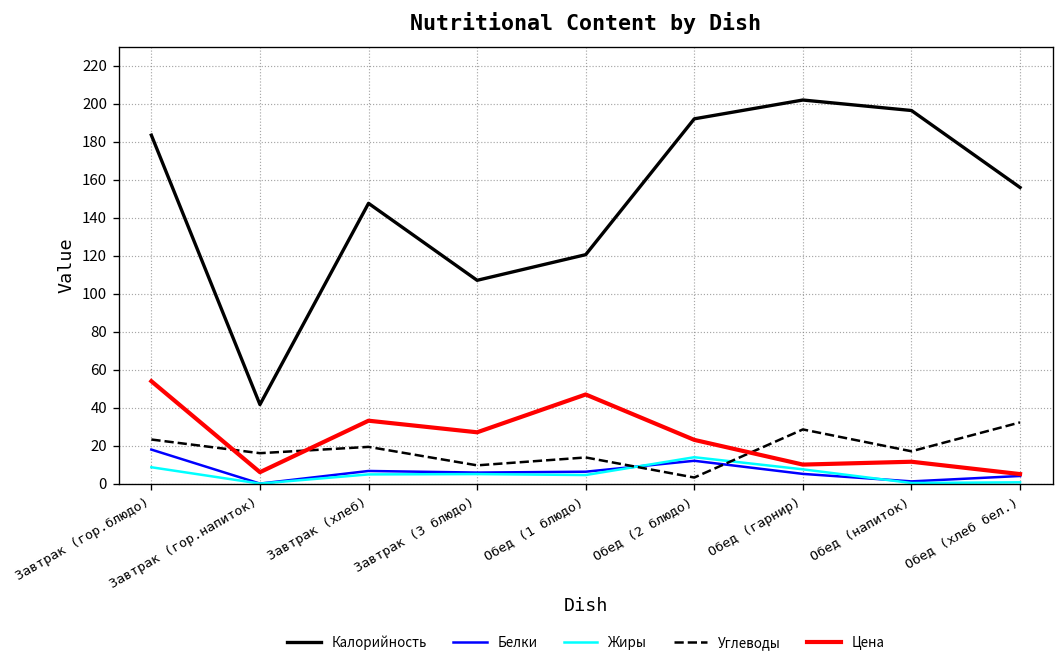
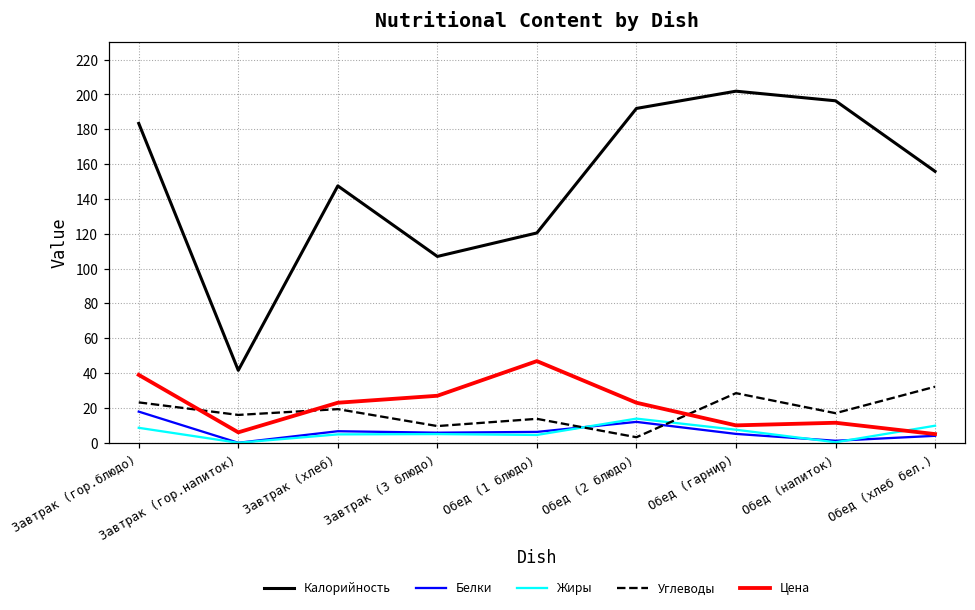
Цена, Завтрак (гор.блюдо): 54 -> 39
Цена, Завтрак (хлеб): 33 -> 23
Жиры, Обед (хлеб бел.): 1 -> 10
